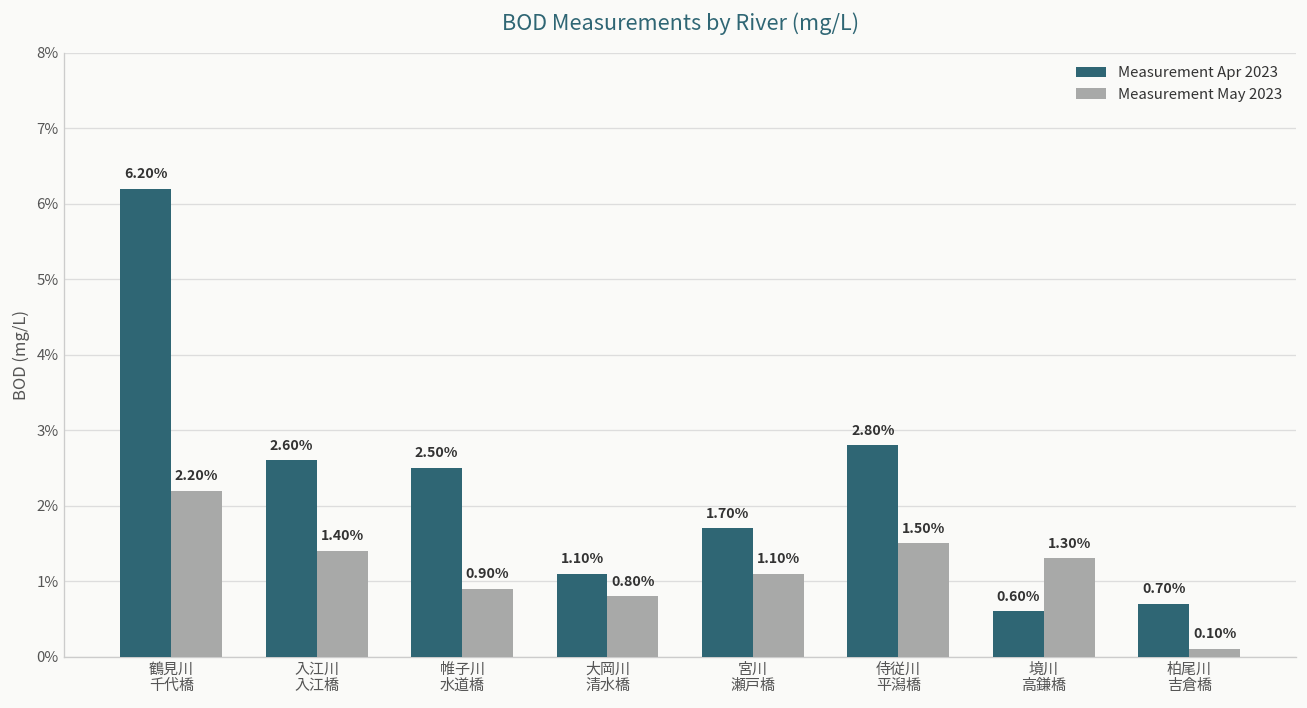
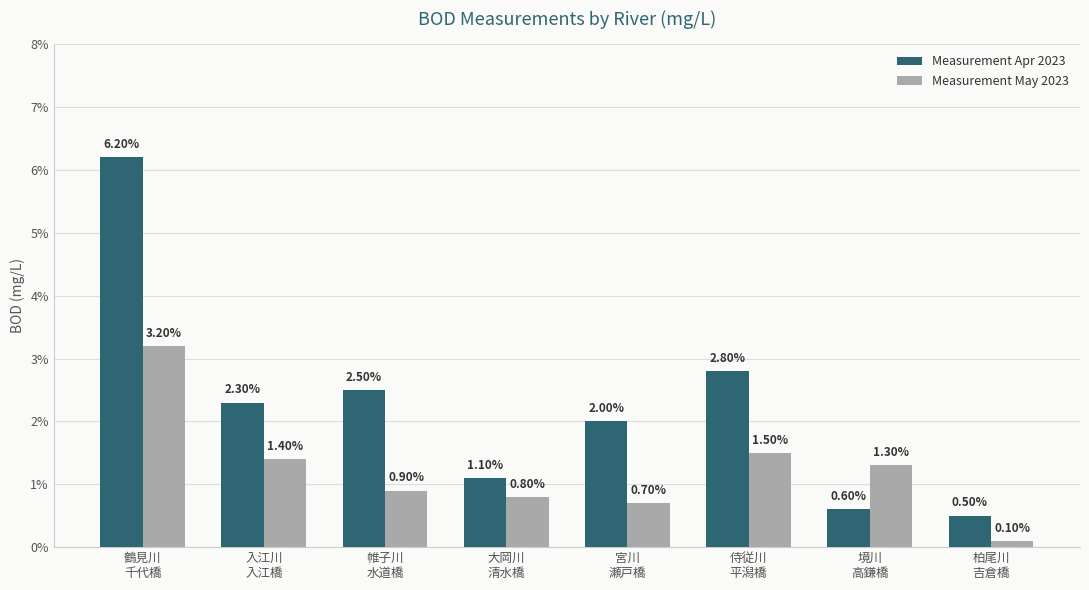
Measurement May 2023, 鶴見川 千代橋: 2.20% -> 3.20%
Measurement Apr 2023, 入江川 入江橋: 2.60% -> 2.30%
Measurement Apr 2023, 宮川 瀬戸橋: 1.70% -> 2.00%
Measurement May 2023, 宮川 瀬戸橋: 1.10% -> 0.70%
Measurement Apr 2023, 柏尾川 吉倉橋: 0.70% -> 0.50%
